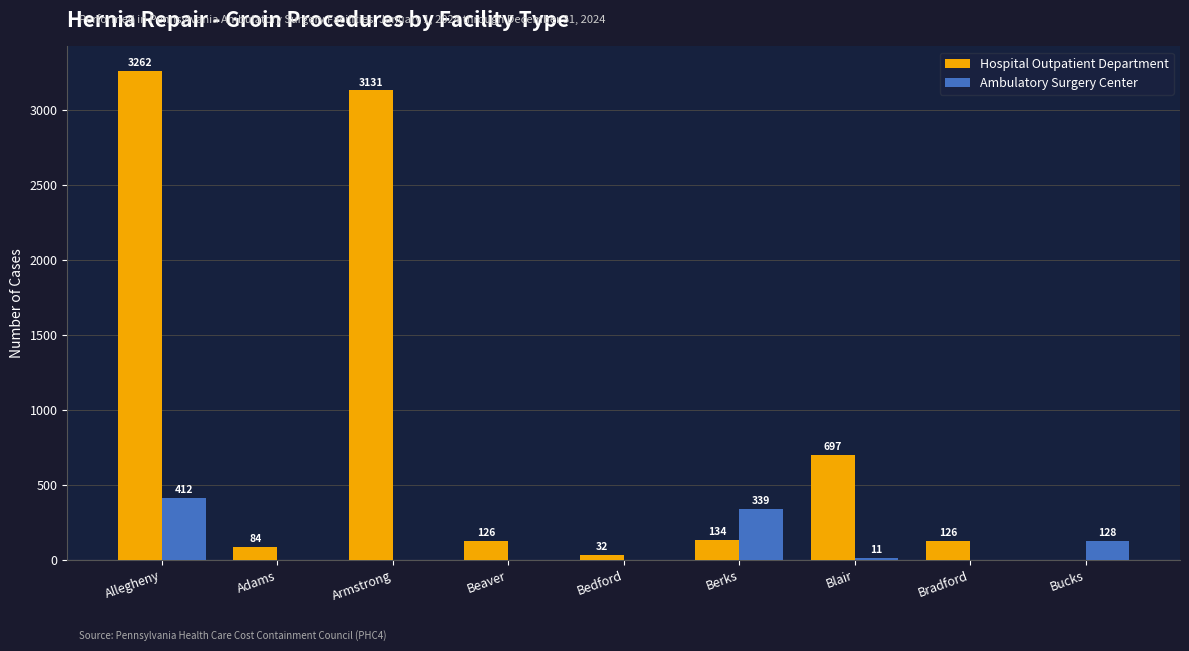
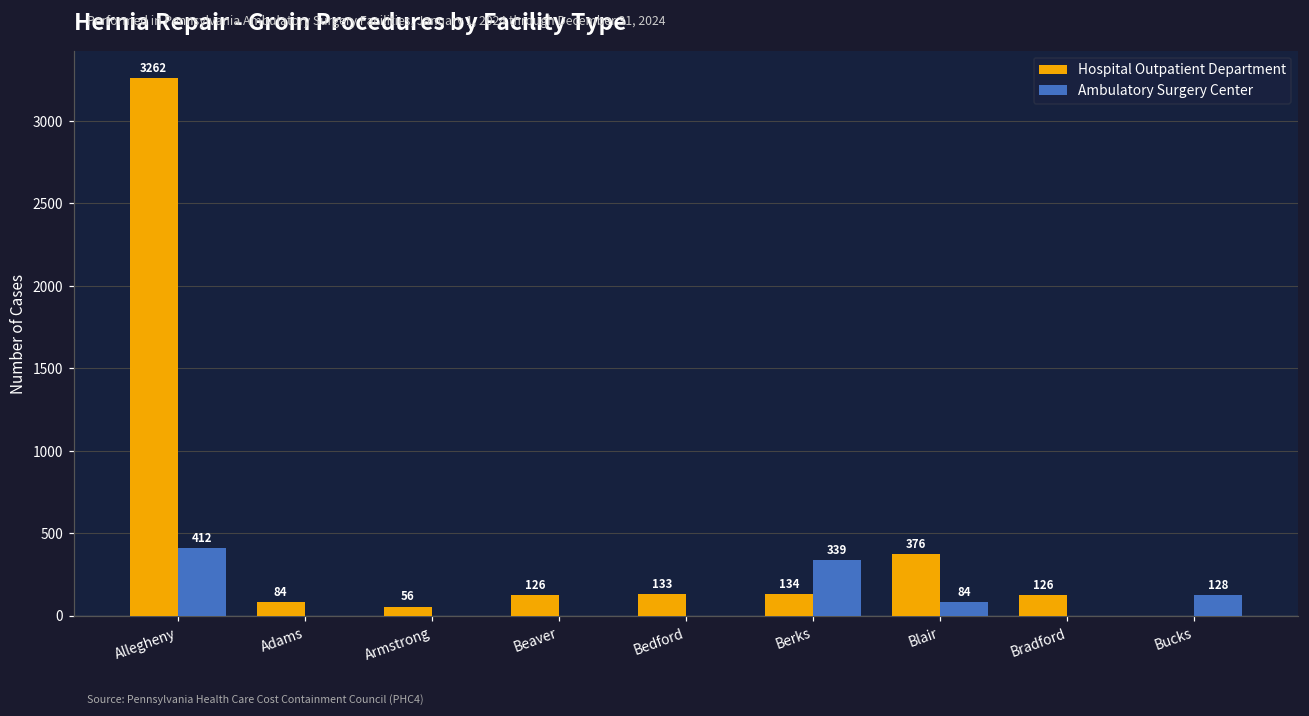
Hospital Outpatient Department, Armstrong: 3131 -> 56
Hospital Outpatient Department, Bedford: 32 -> 133
Hospital Outpatient Department, Blair: 697 -> 376
Ambulatory Surgery Center, Blair: 11 -> 84
